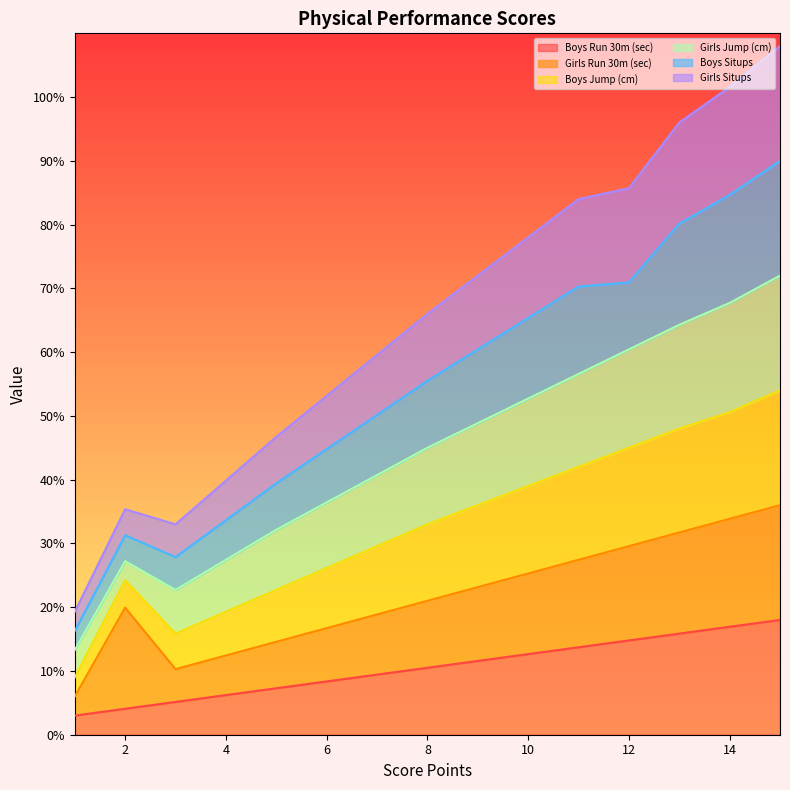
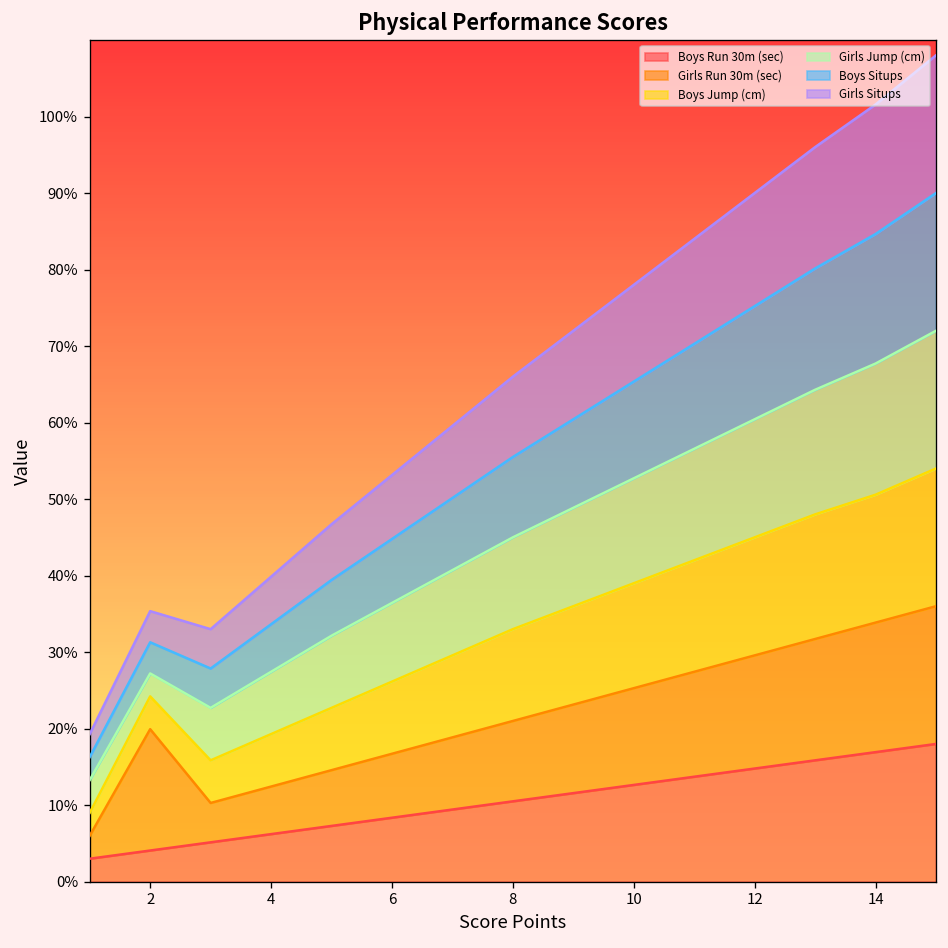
Boys Situps, 12: 10% -> 15%
